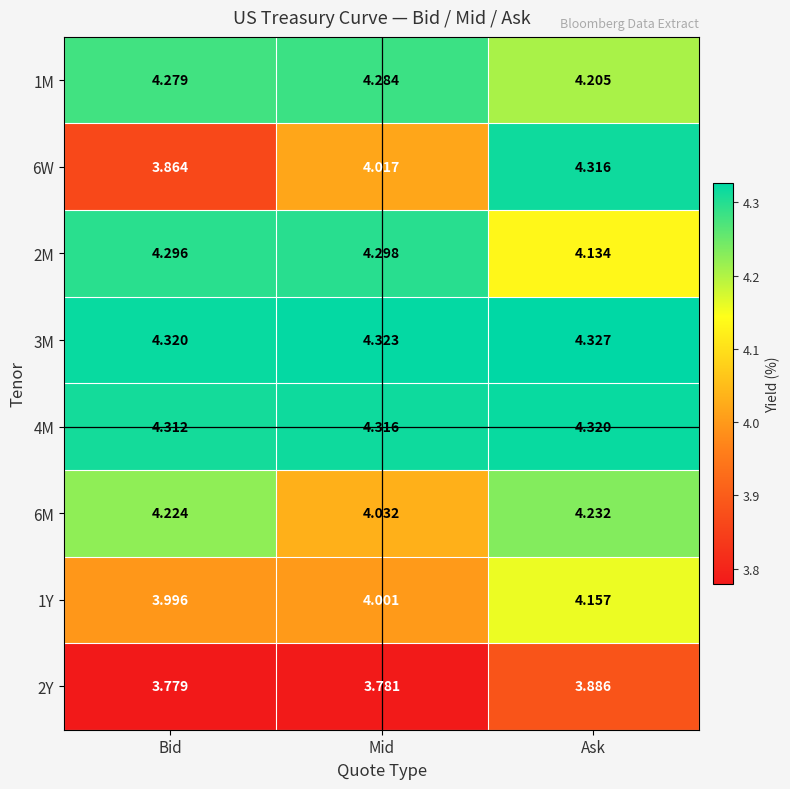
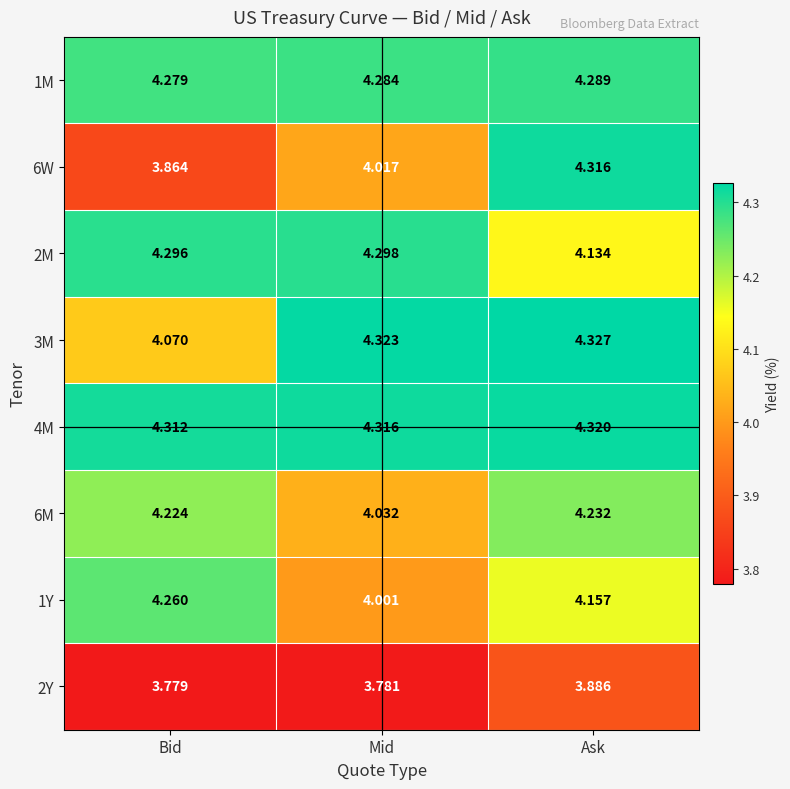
1M, Ask: 4.205 -> 4.289
3M, Bid: 4.320 -> 4.070
1Y, Bid: 3.996 -> 4.260
